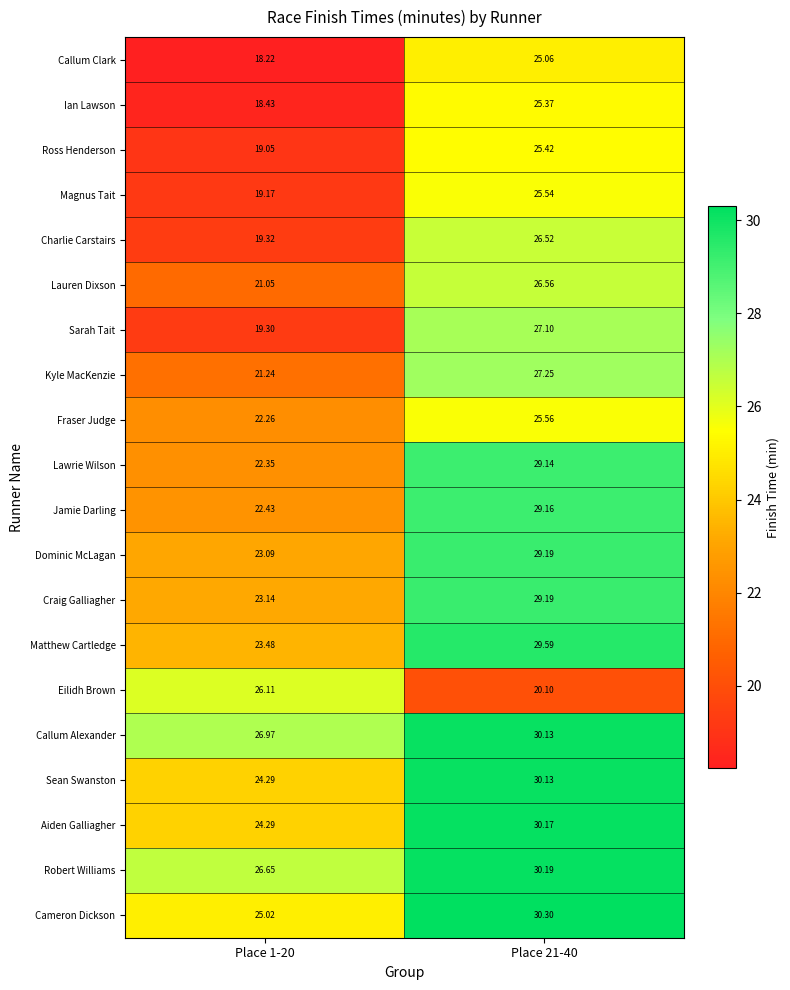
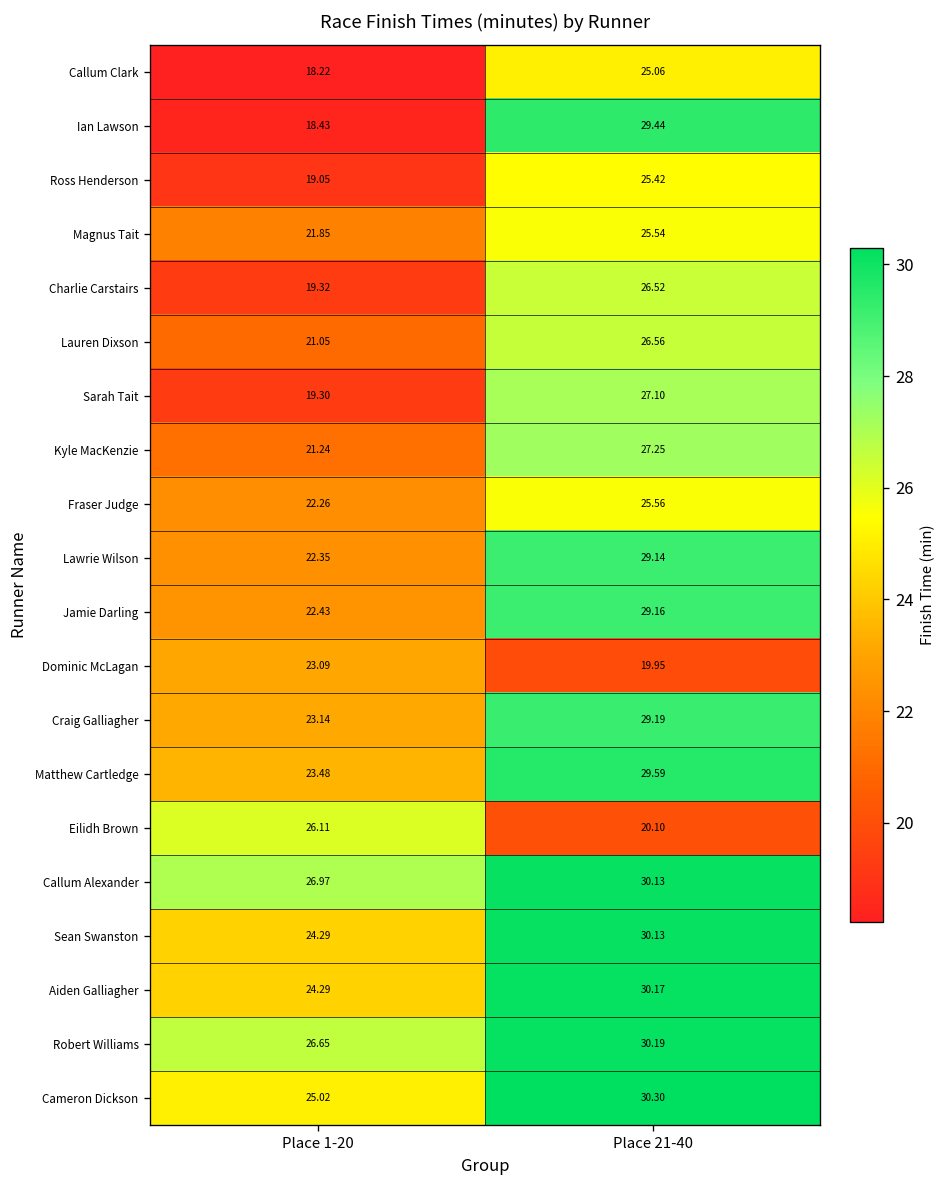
Ian Lawson, Place 21-40: 25.37 -> 29.44
Magnus Tait, Place 1-20: 19.17 -> 21.85
Dominic McLagan, Place 21-40: 29.19 -> 19.95
